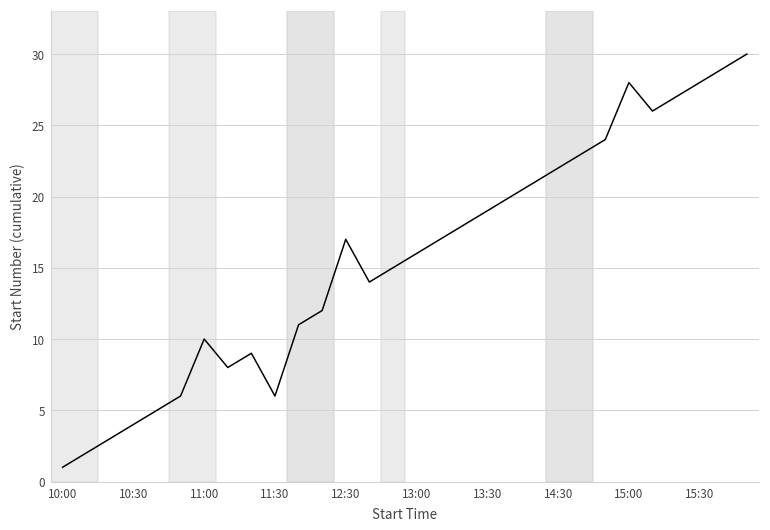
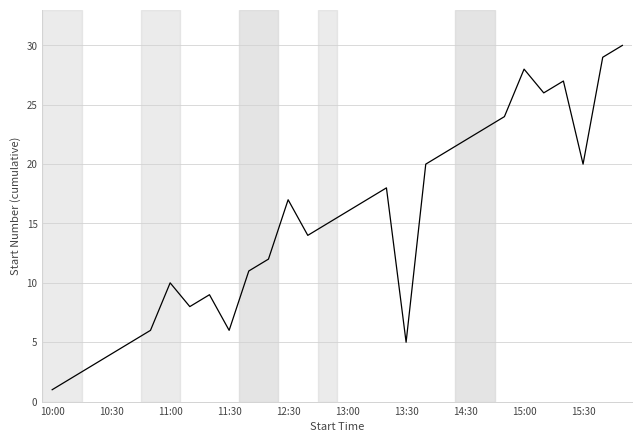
13:30: 19 -> 5
15:30: 28 -> 20
